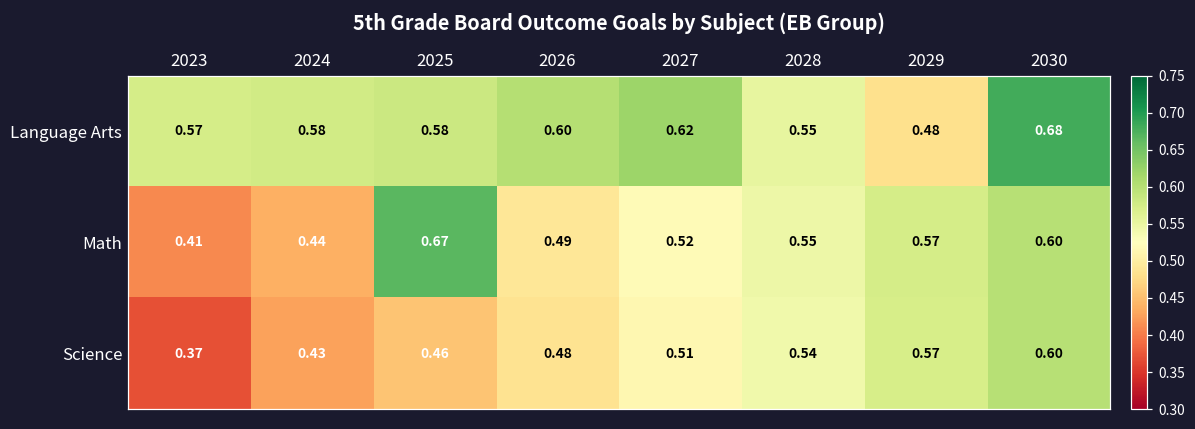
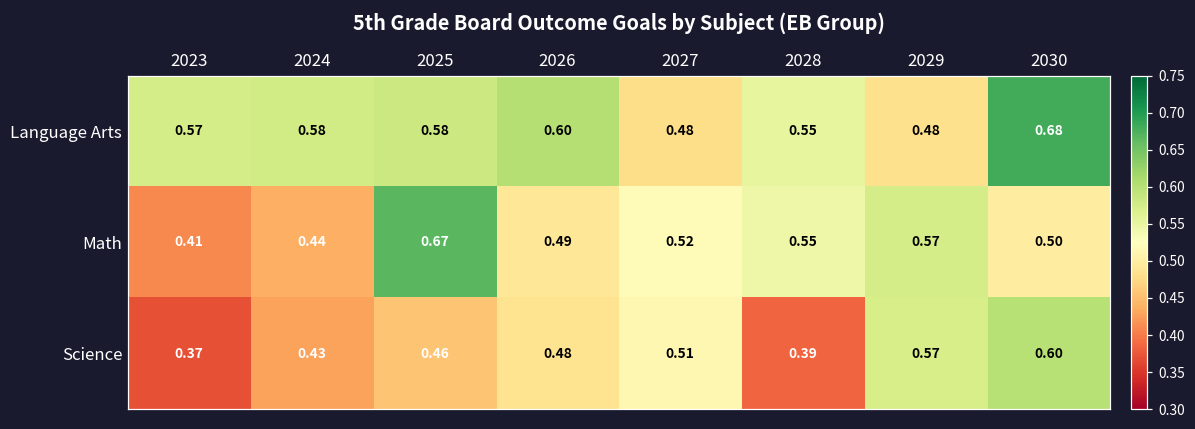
Language Arts, 2027: 0.62 -> 0.48
Math, 2030: 0.60 -> 0.50
Science, 2028: 0.54 -> 0.39
